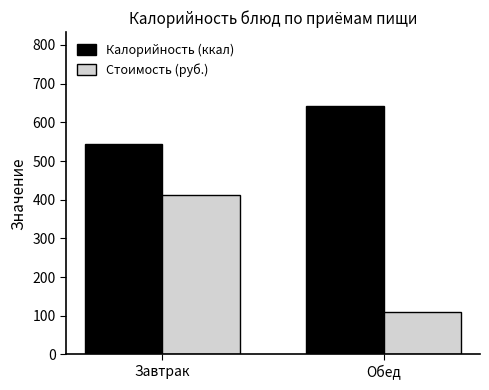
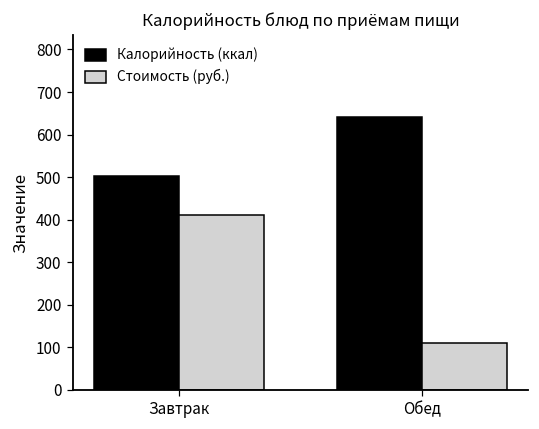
Калорийность (ккал), Завтрак: 540 -> 500
